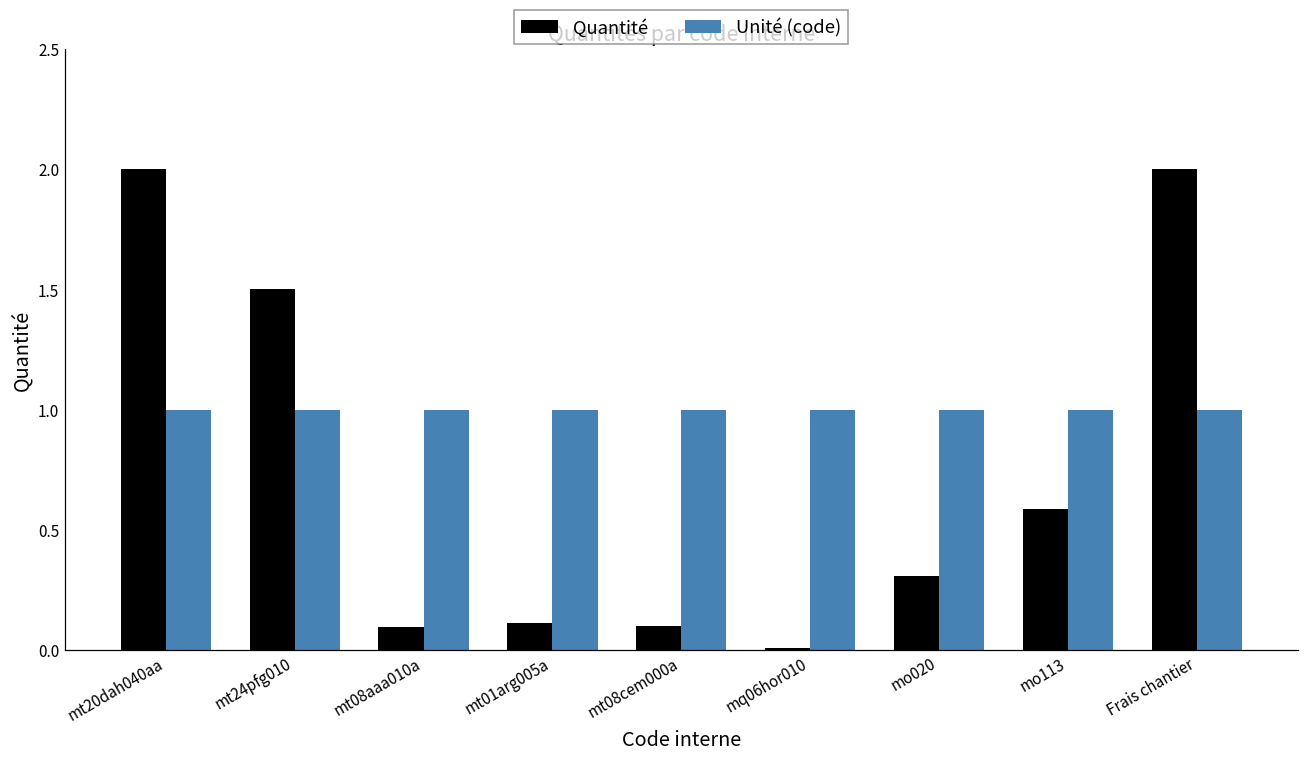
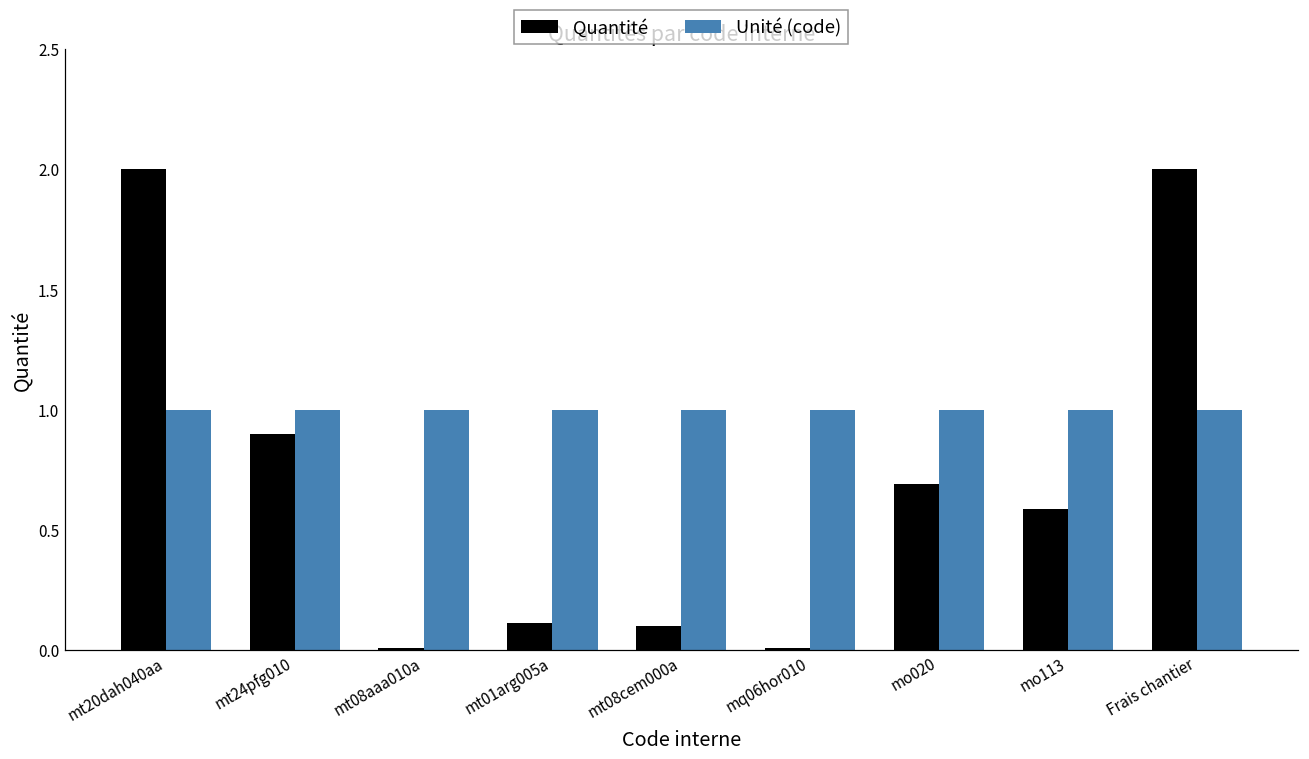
Quantité, mt24pfg010: 1.5 -> 0.9
Quantité, mt08aaa010a: 0.10 -> 0.01
Quantité, mo020: 0.31 -> 0.69
